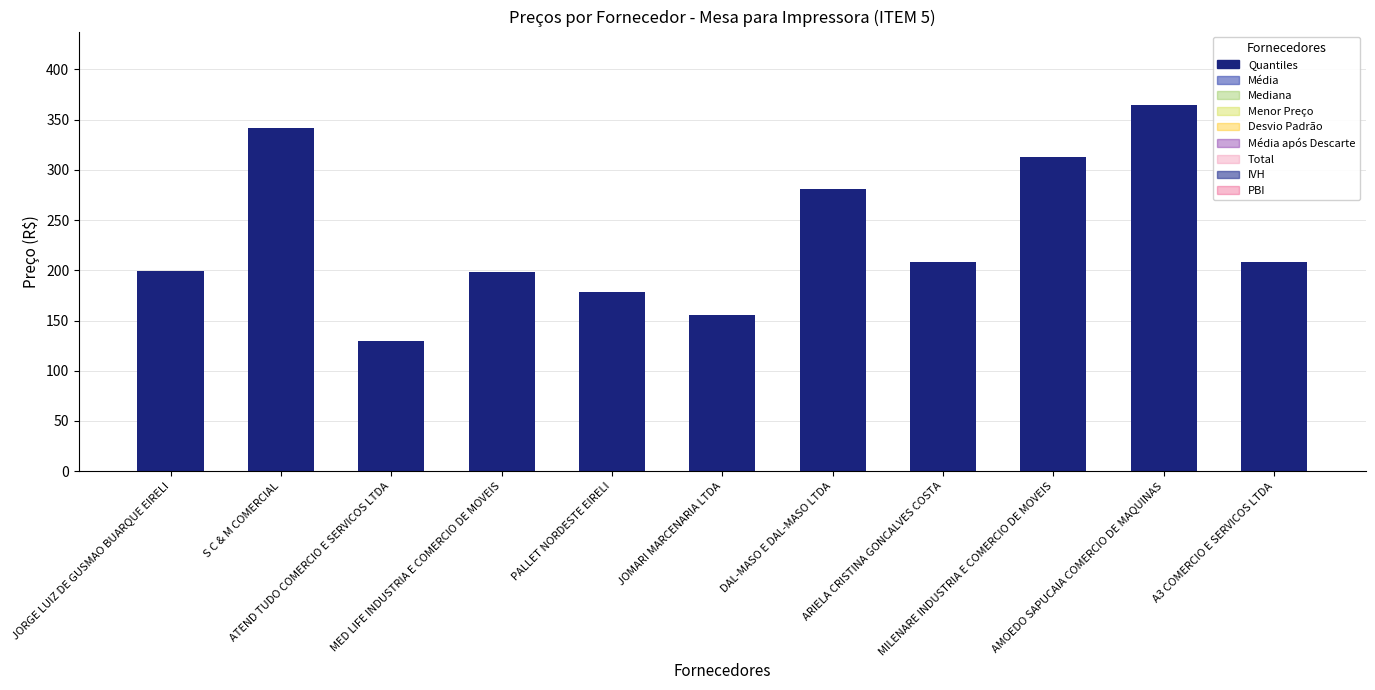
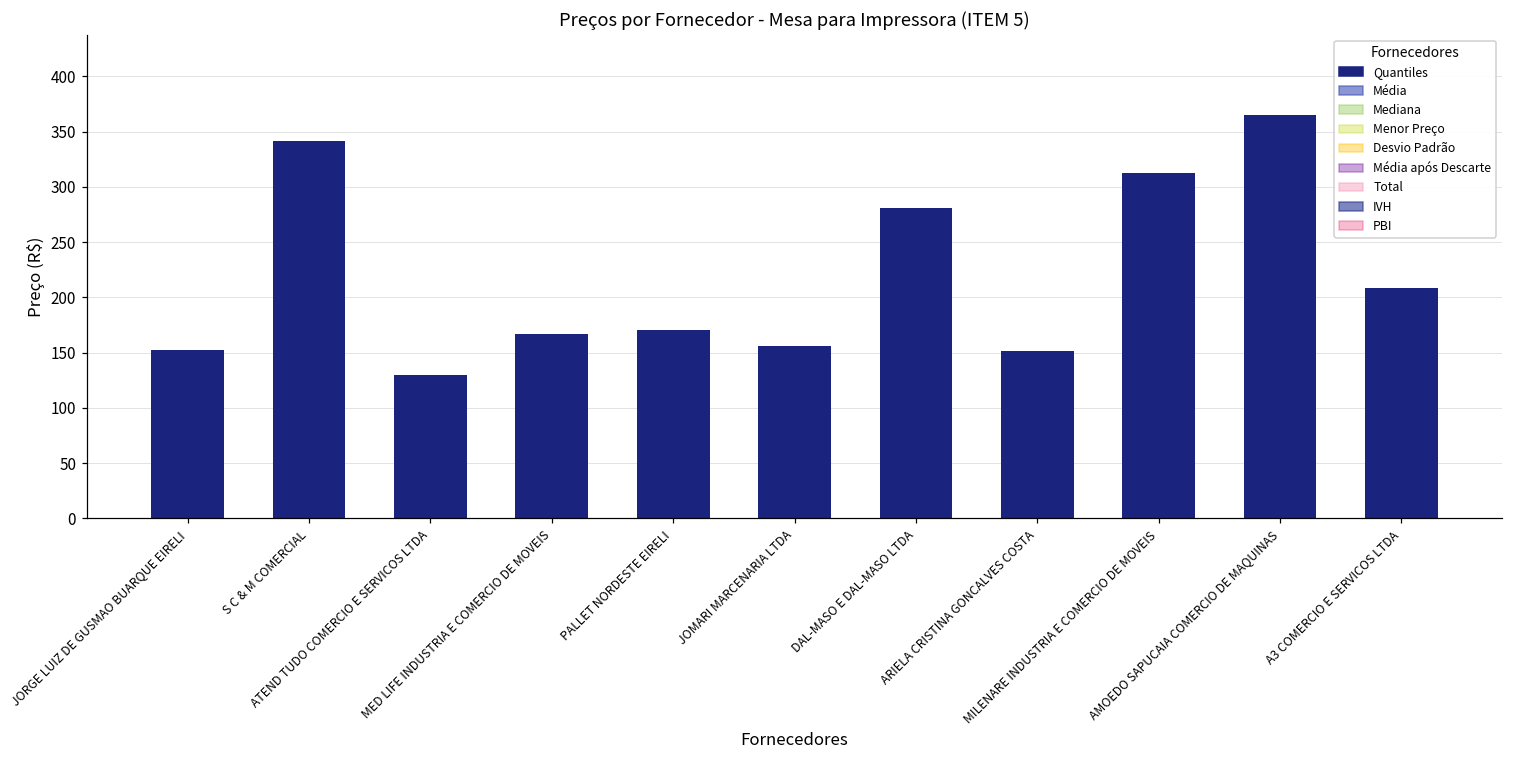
JORGE LUIZ DE GUSMAO BUARQUE EIRELI: 199 -> 152
MED LIFE INDUSTRIA E COMERCIO DE MOVEIS: 199 -> 167
PALLET NORDESTE EIRELI: 178 -> 170
ARIELA CRISTINA GONCALVES COSTA: 208 -> 151
